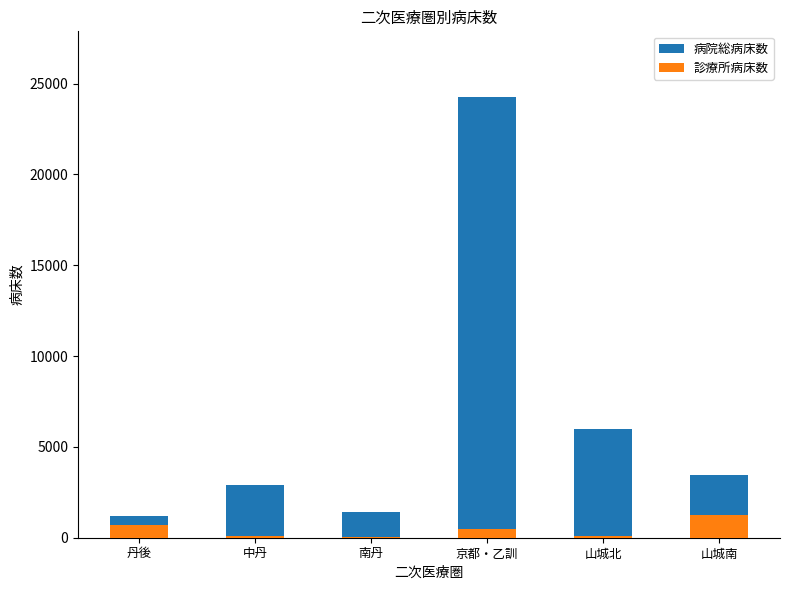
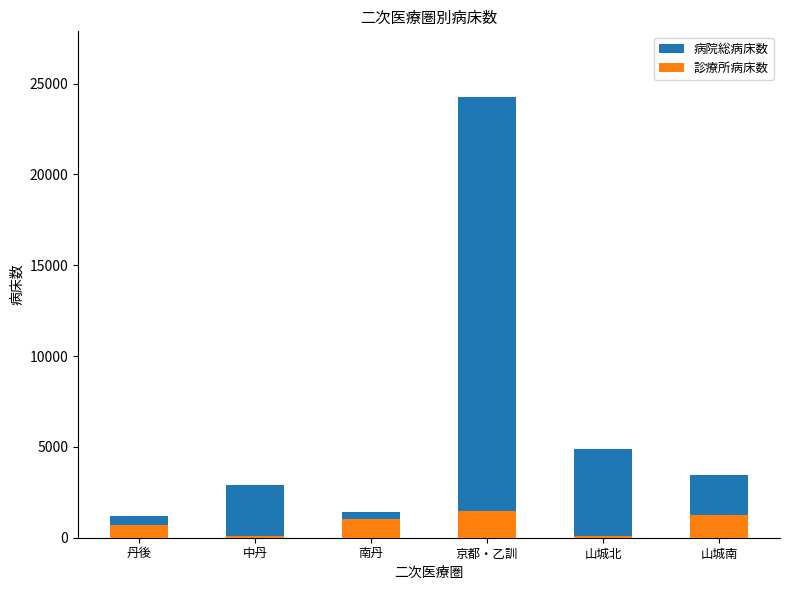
診療所病床数, 南丹: 0 -> 1000
診療所病床数, 京都・乙訓: 500 -> 1500
病院総病床数, 山城北: 6000 -> 4900
